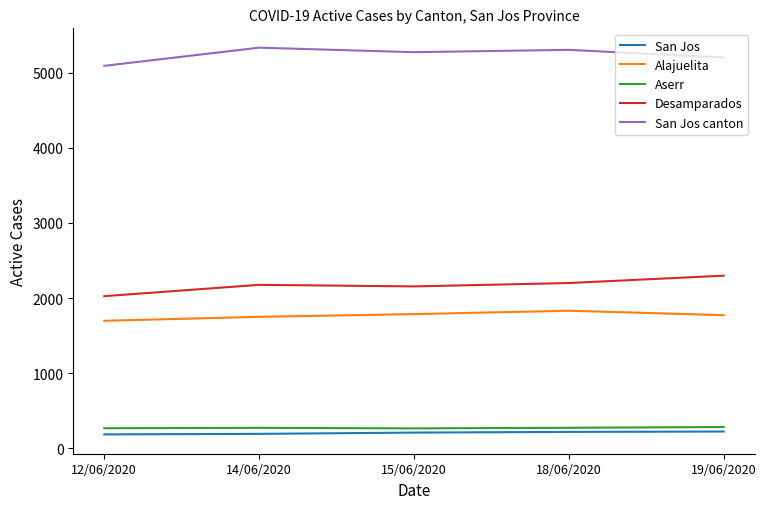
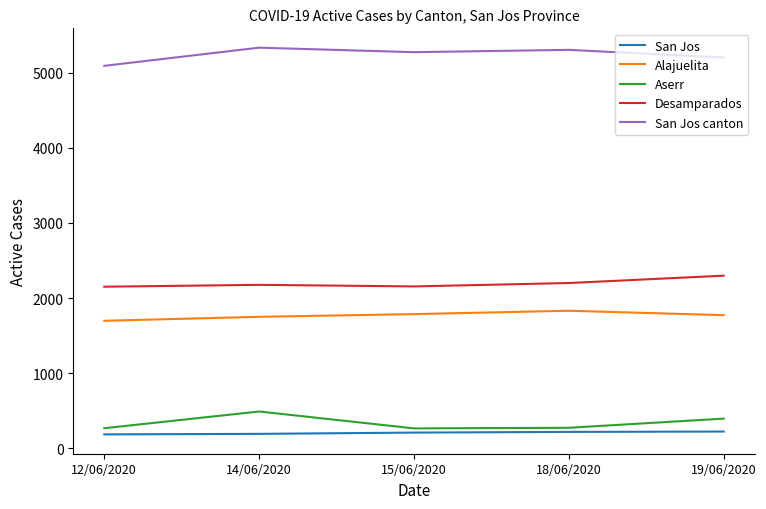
Desamparados, 12/06/2020: 2000 -> 2200
Aserr, 14/06/2020: 300 -> 500
Aserr, 19/06/2020: 300 -> 400
